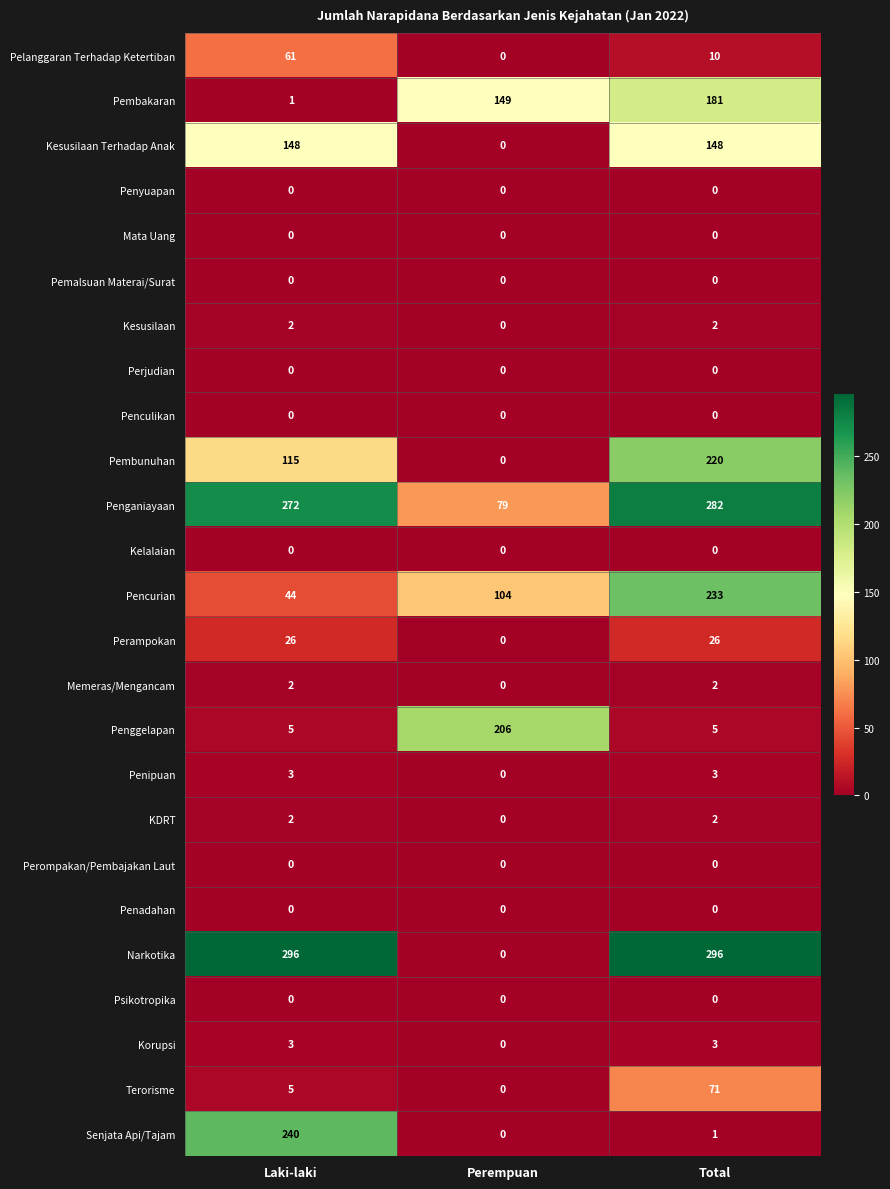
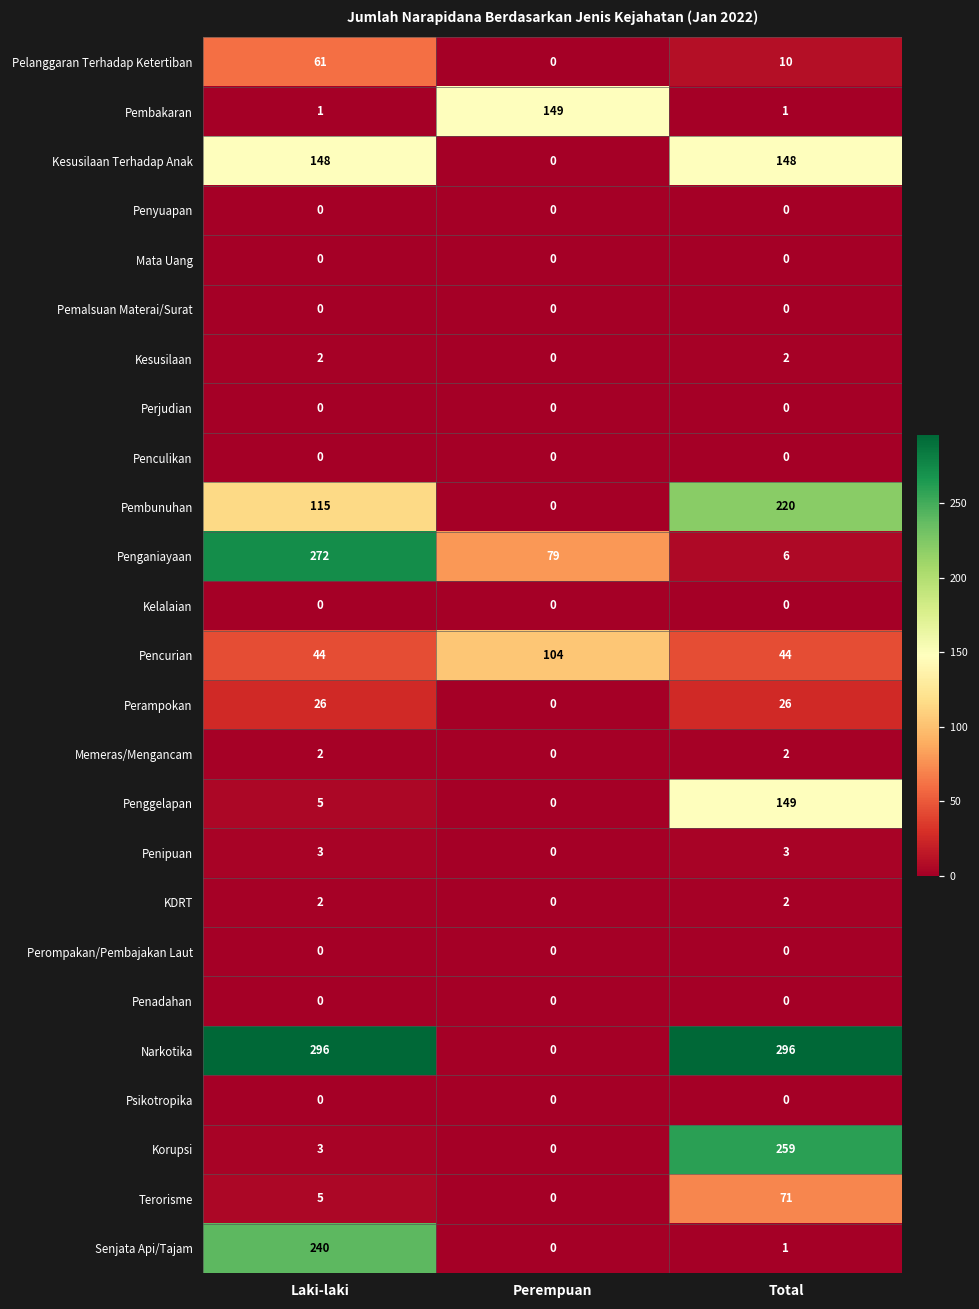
Pembakaran, Total: 181 -> 1
Penganiayaan, Total: 282 -> 6
Pencurian, Total: 233 -> 44
Penggelapan, Perempuan: 206 -> 0
Penggelapan, Total: 5 -> 149
Korupsi, Total: 3 -> 259
